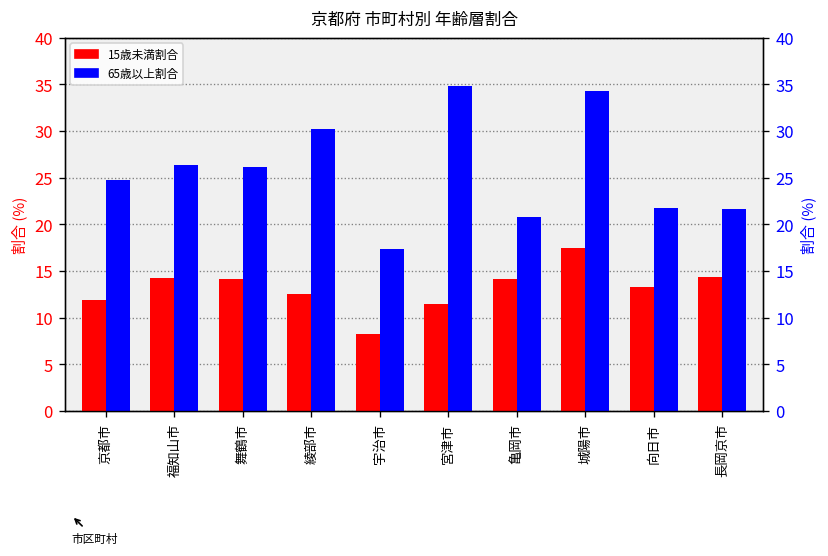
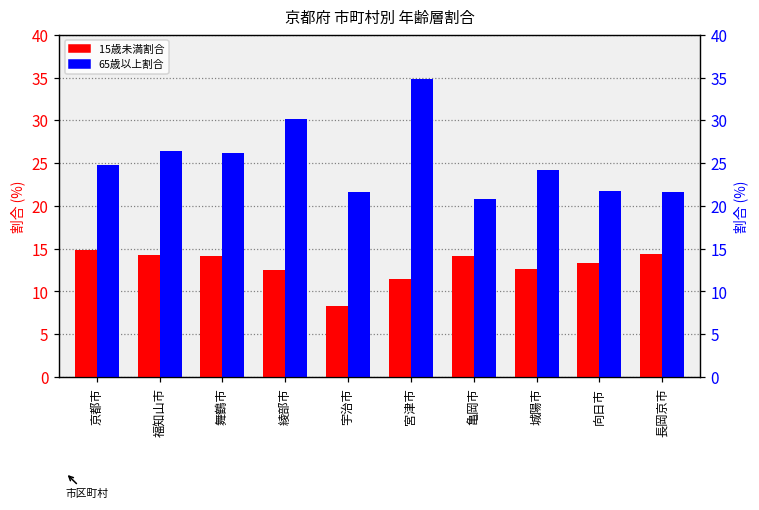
15歳未満割合, 京都市: 12 -> 15
65歳以上割合, 宇治市: 17 -> 22
15歳未満割合, 城陽市: 17 -> 13
65歳以上割合, 城陽市: 34 -> 24
